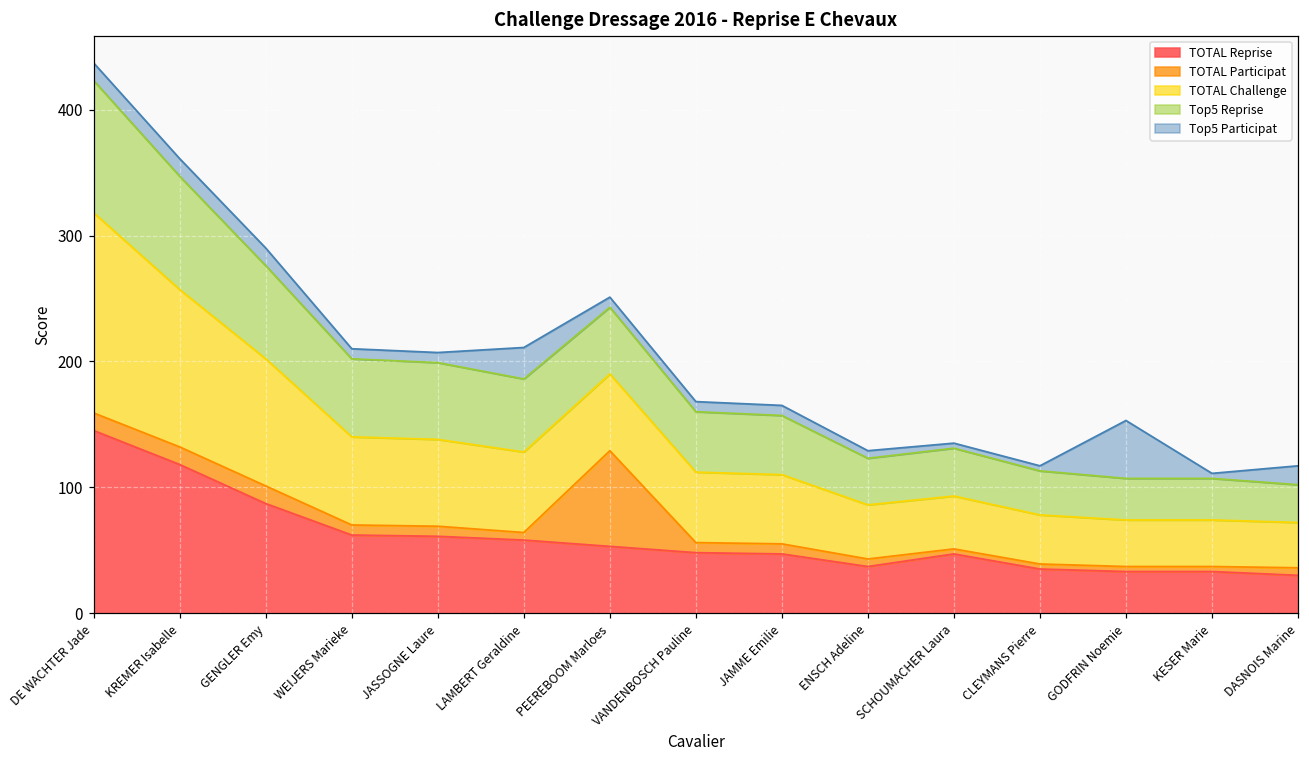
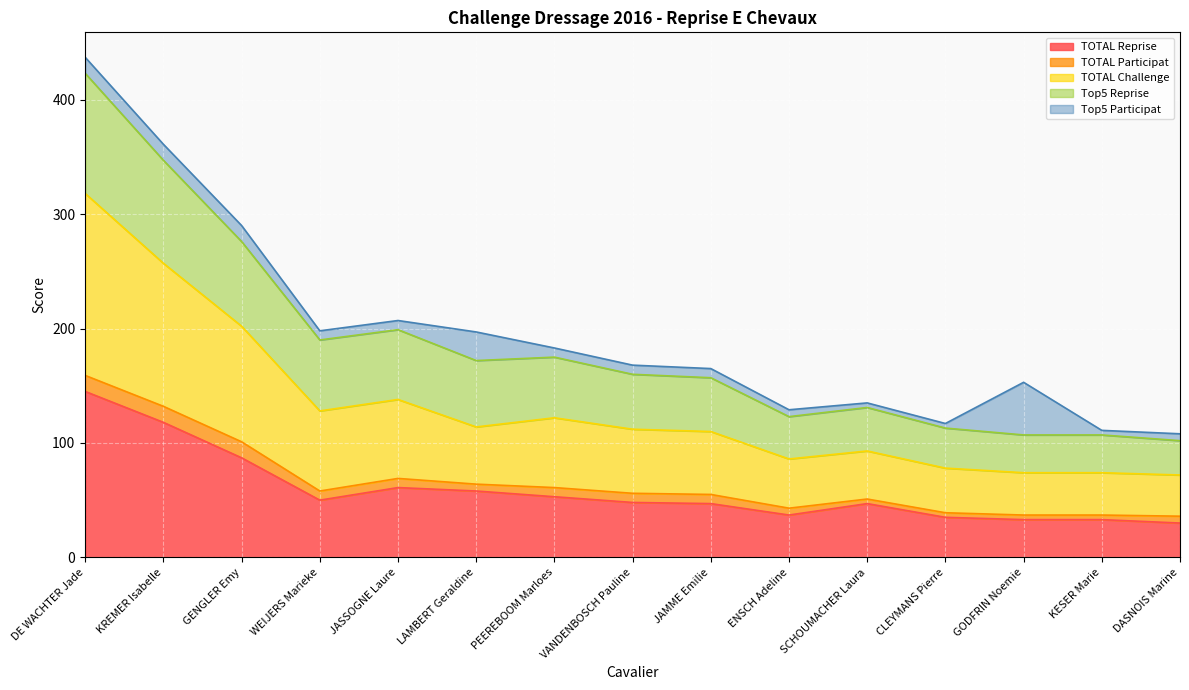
TOTAL Reprise, WEIJERS Marieke: 62 -> 50
TOTAL Challenge, LAMBERT Geraldine: 64 -> 50
TOTAL Participat, PEEREBOOM Marloes: 76 -> 8
Top5 Participat, DASNOIS Marine: 15 -> 6
